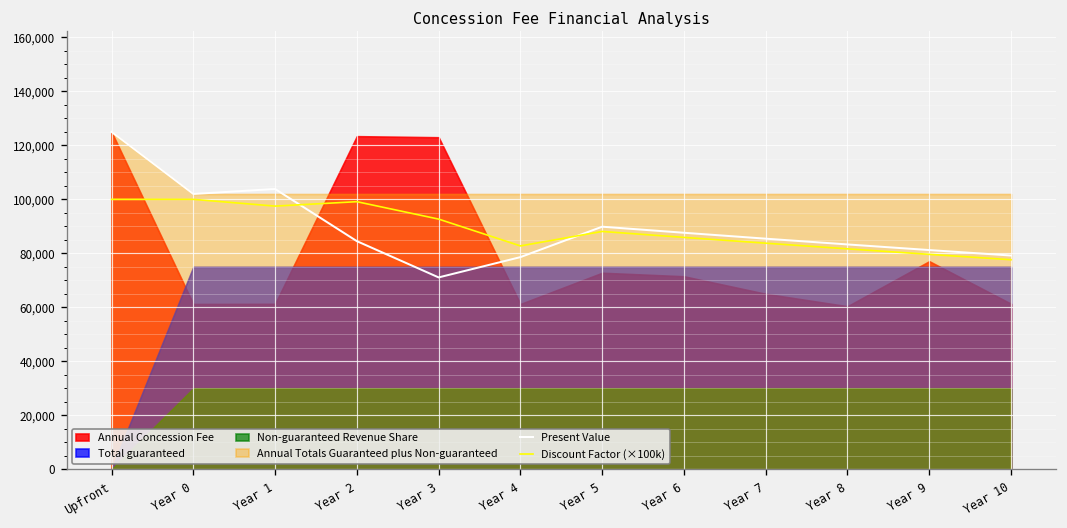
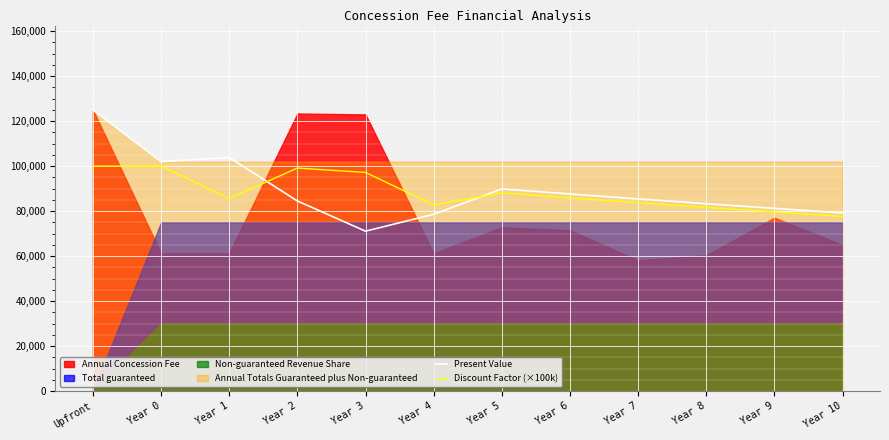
Discount Factor (×100k), Year 1: 98,000 -> 86,000
Discount Factor (×100k), Year 3: 93,000 -> 97,000
Annual Concession Fee, Year 7: 65,000 -> 58,000
Annual Concession Fee, Year 10: 61,000 -> 65,000
